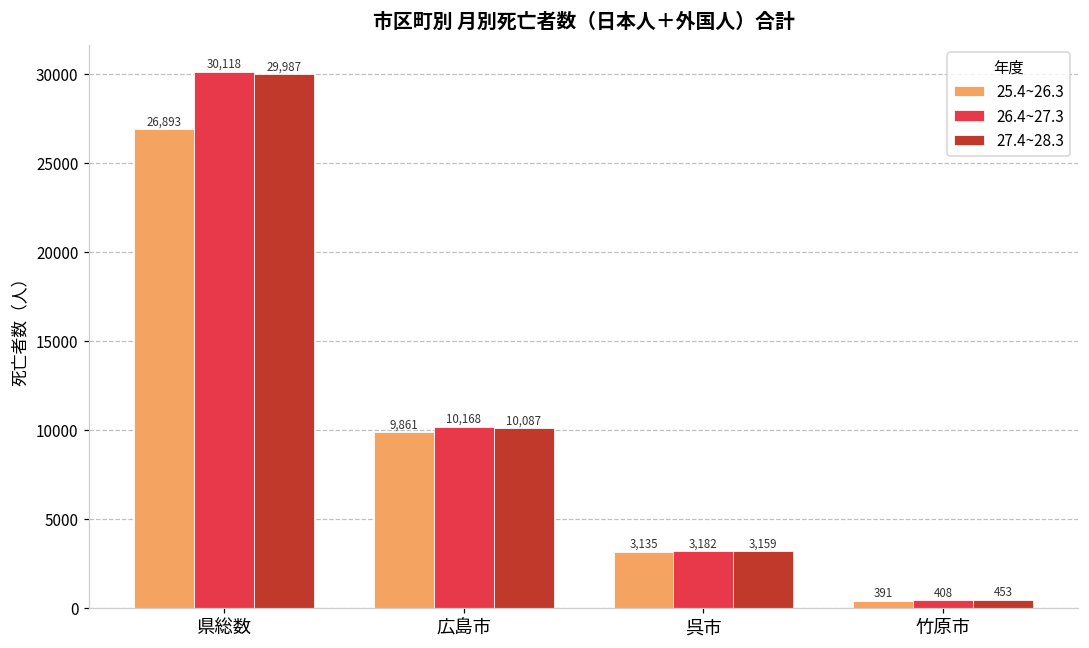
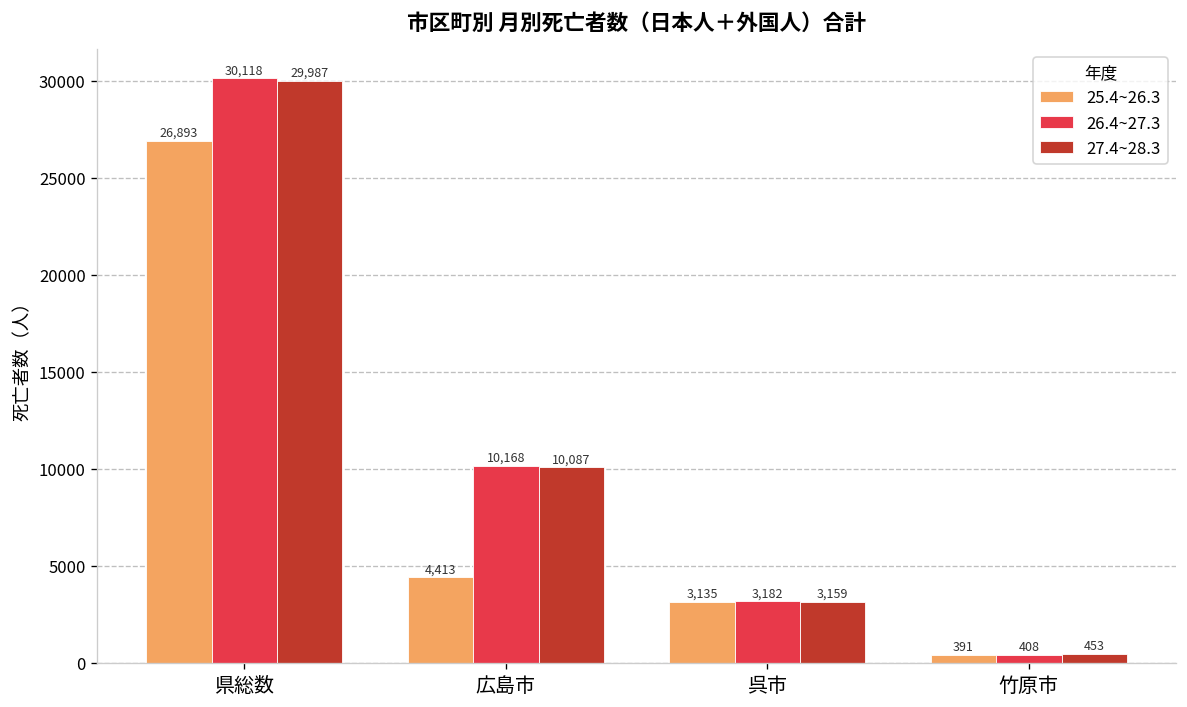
25.4~26.3, 広島市: 9,861 -> 4,413
